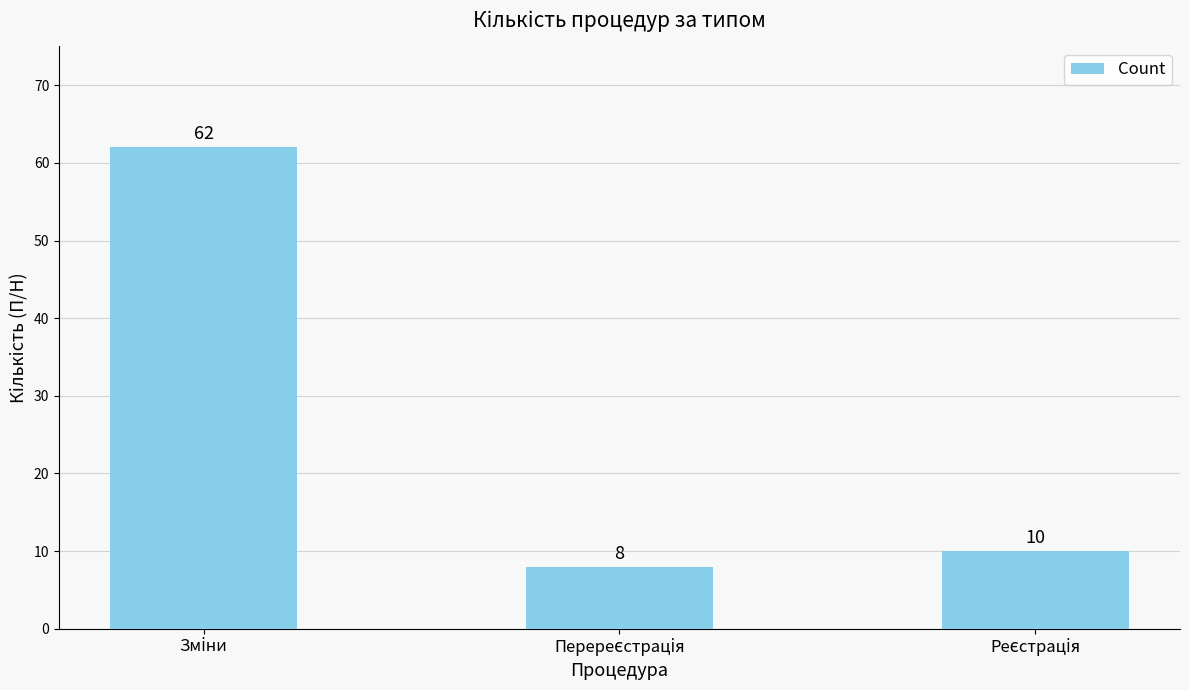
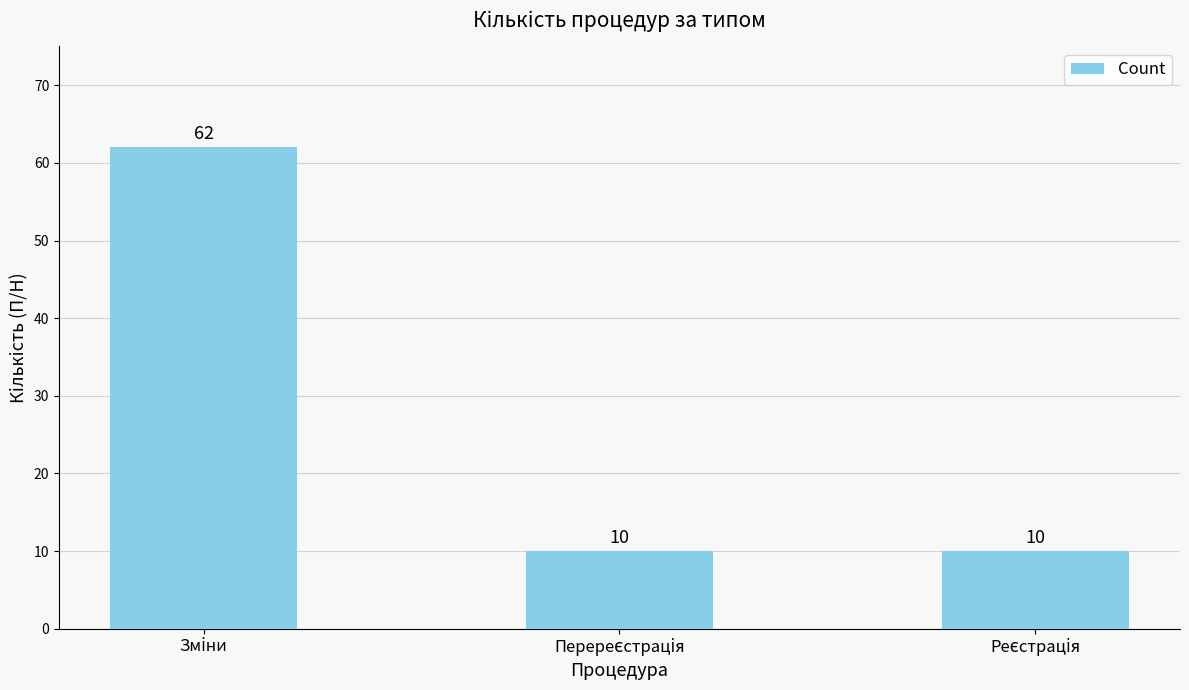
Перереєстрація: 8 -> 10
